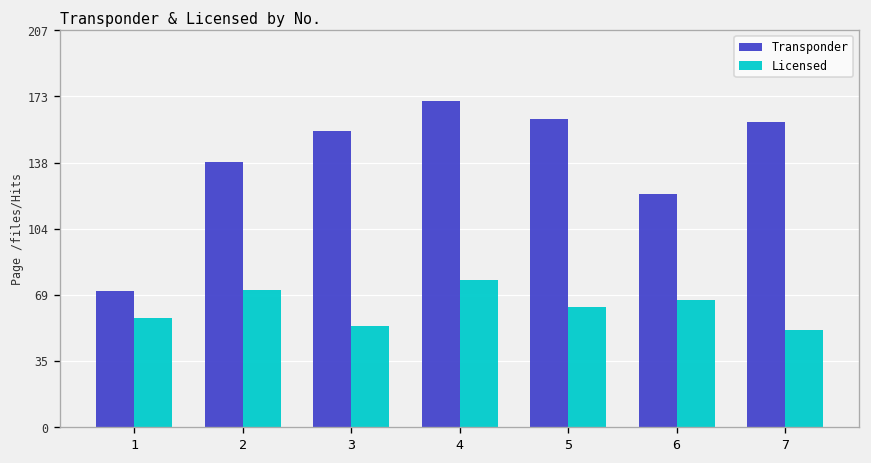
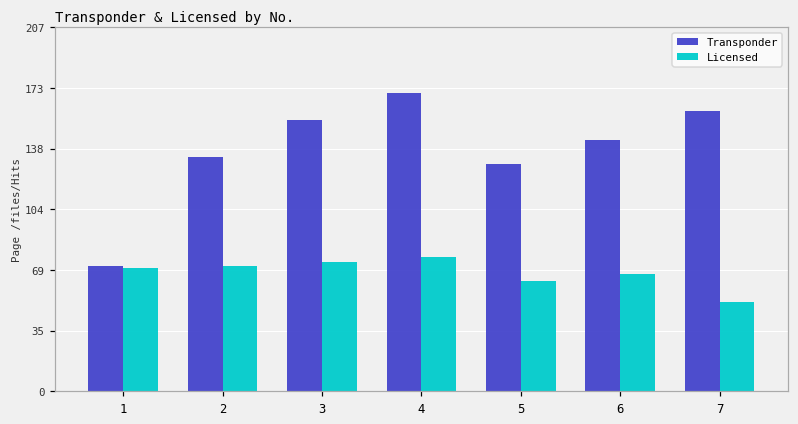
Licensed, 1: 57 -> 70
Transponder, 2: 138 -> 133
Licensed, 3: 53 -> 74
Transponder, 5: 161 -> 130
Transponder, 6: 122 -> 143
